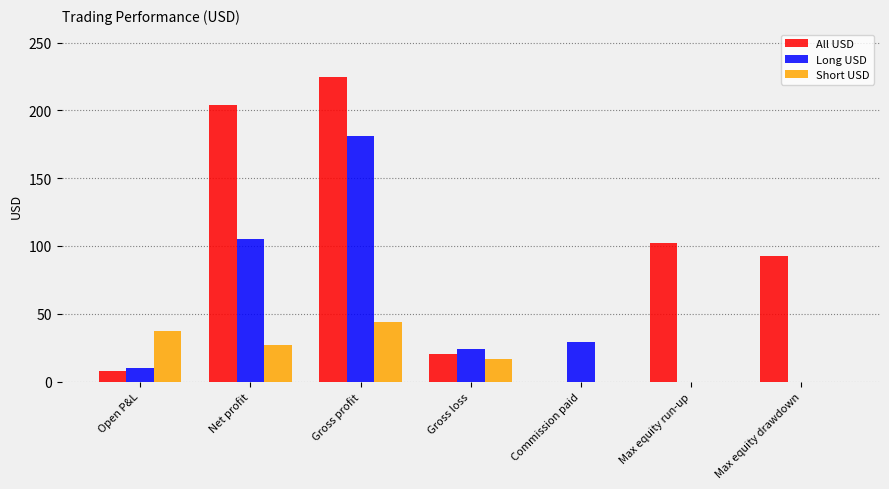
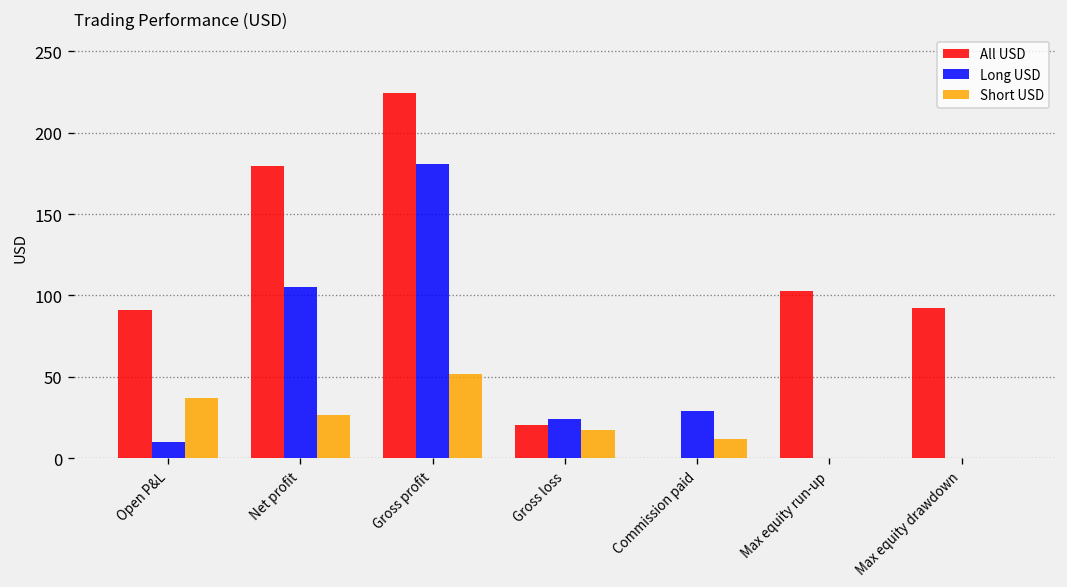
All USD, Open P&L: 8 -> 91
All USD, Net profit: 204 -> 179
Short USD, Gross profit: 44 -> 52
Short USD, Commission paid: 0 -> 12
